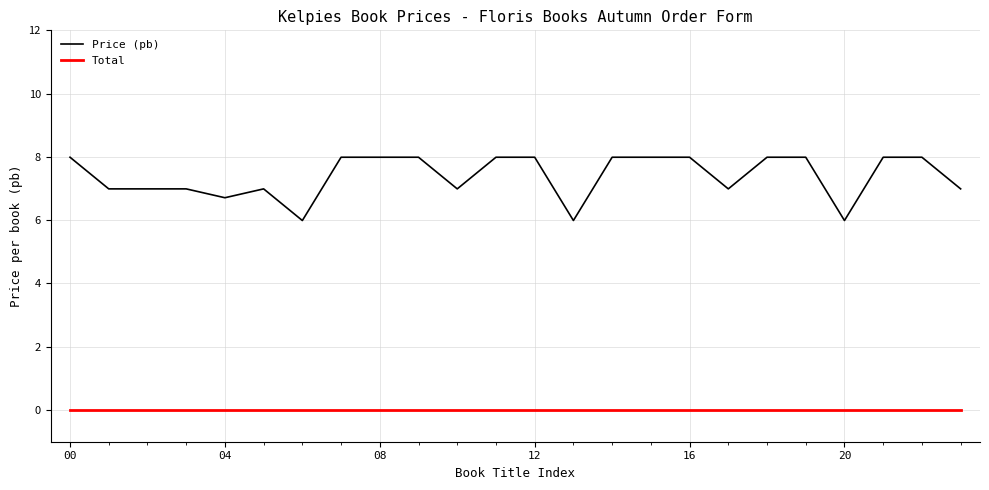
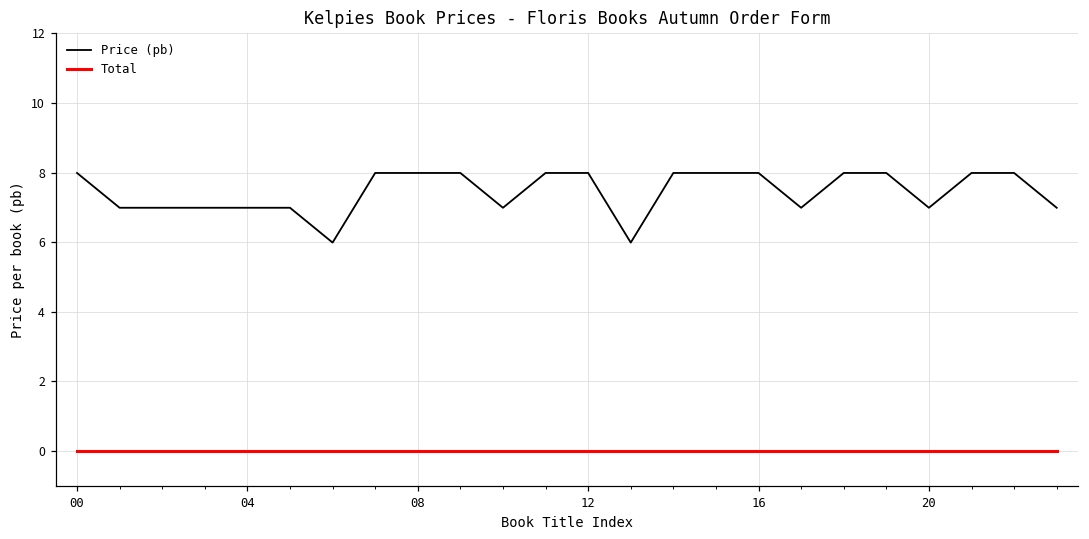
Price (pb), 04: 6.7 -> 7.0
Price (pb), 20: 6.0 -> 7.0
